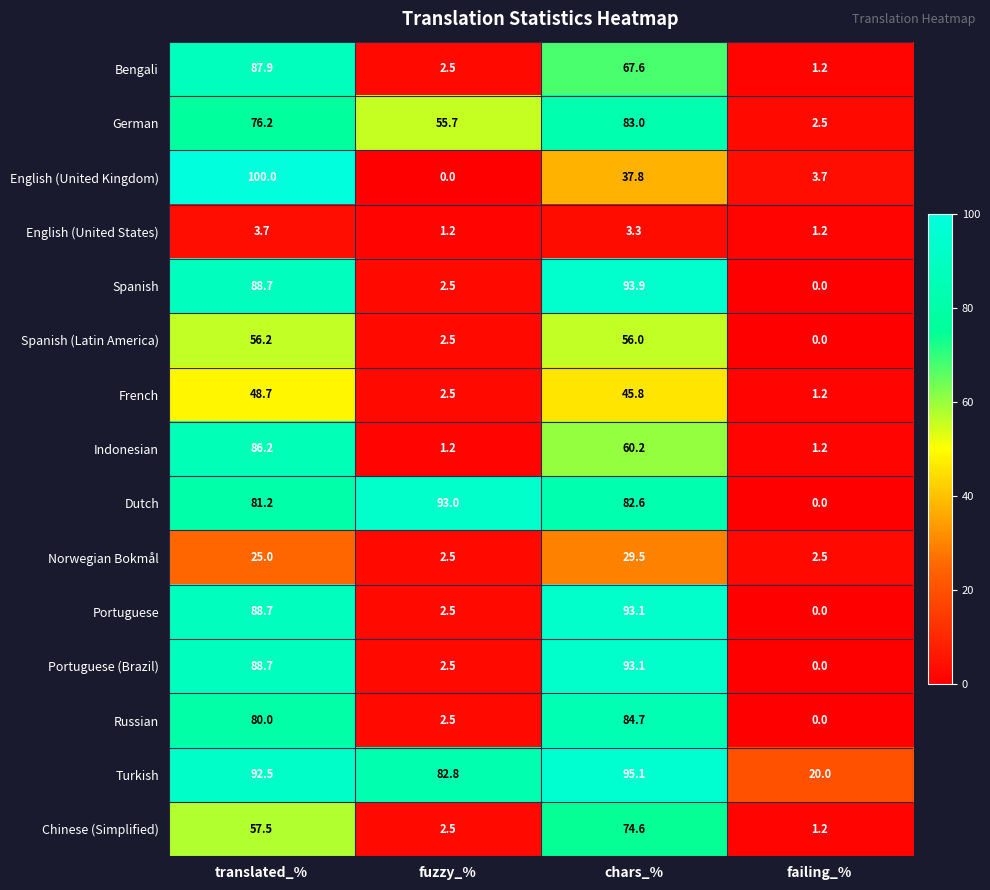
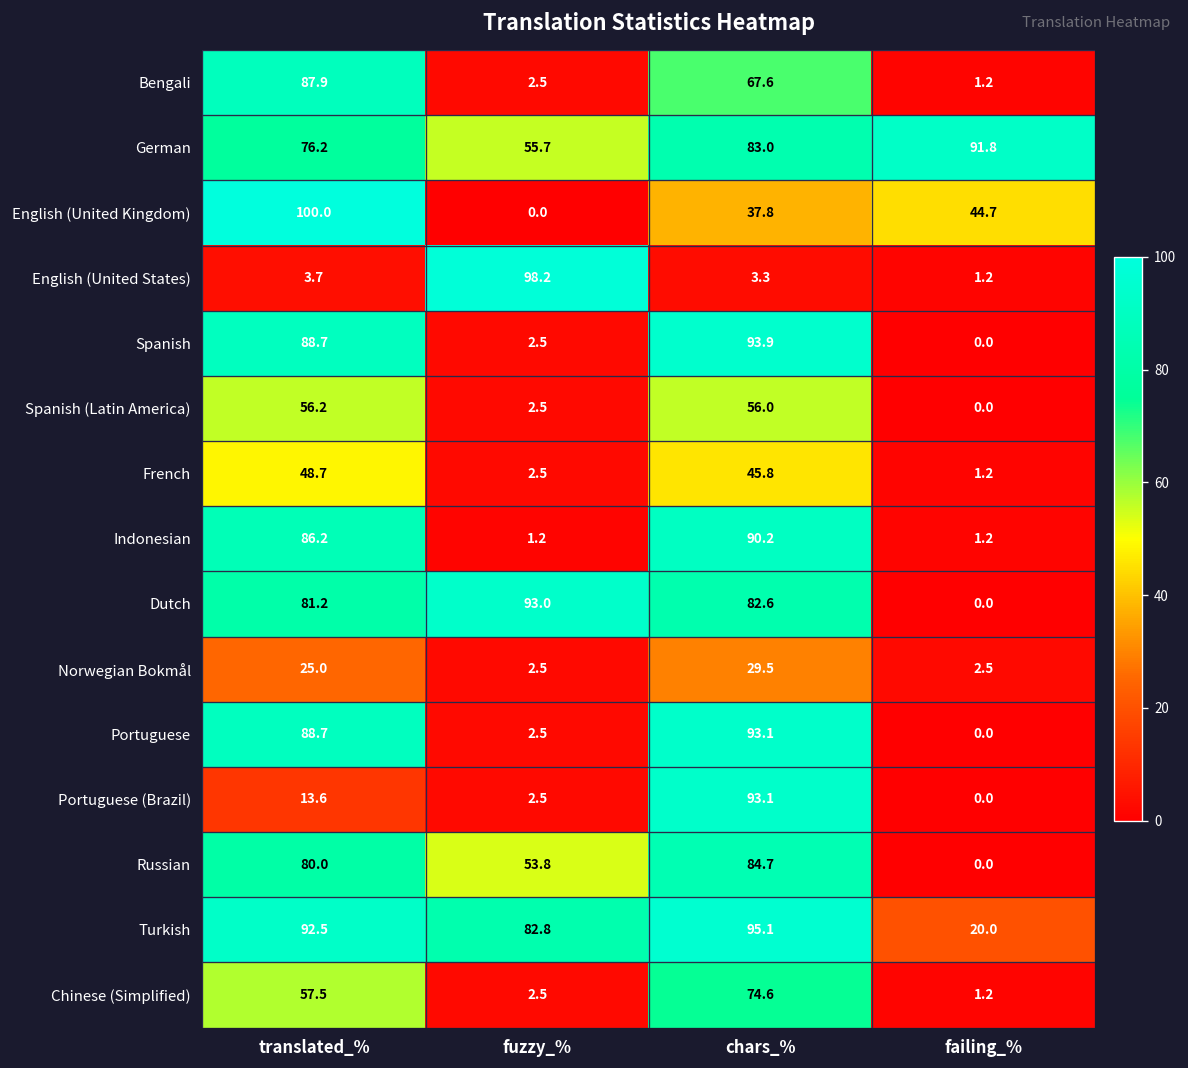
German, failing_%: 2.5 -> 91.8
English (United Kingdom), failing_%: 3.7 -> 44.7
English (United States), fuzzy_%: 1.2 -> 98.2
Indonesian, chars_%: 60.2 -> 90.2
Portuguese (Brazil), translated_%: 88.7 -> 13.6
Russian, fuzzy_%: 2.5 -> 53.8
